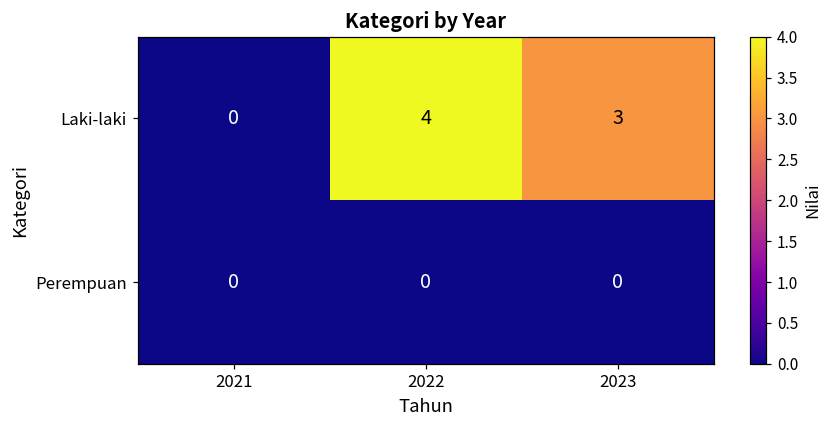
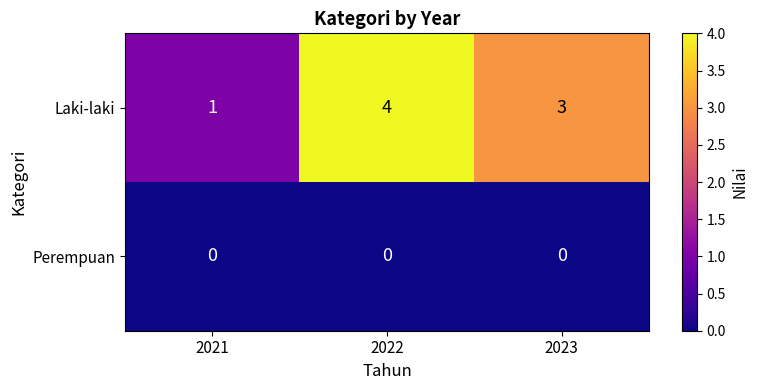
Laki-laki, 2021: 0 -> 1
